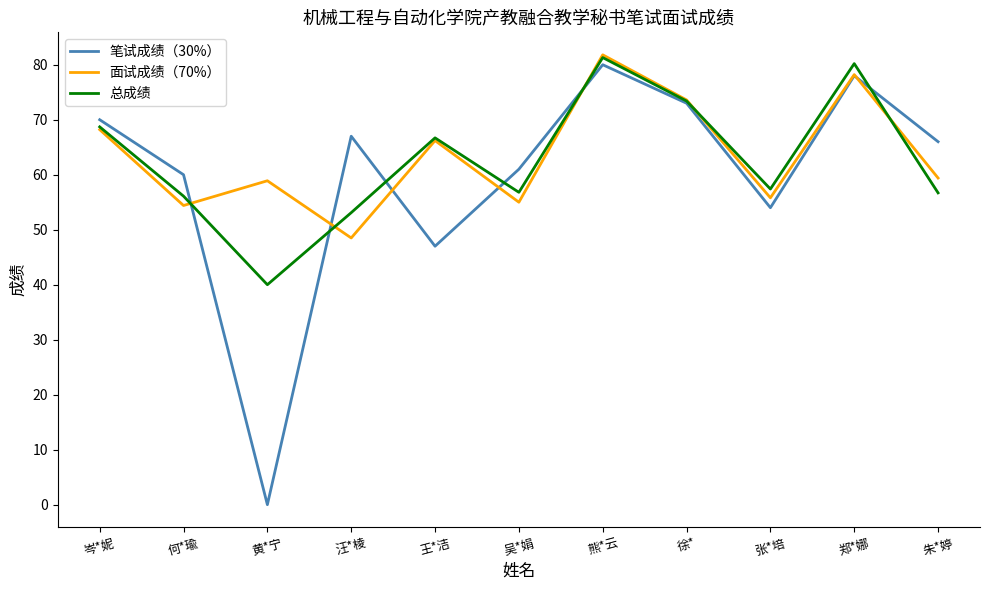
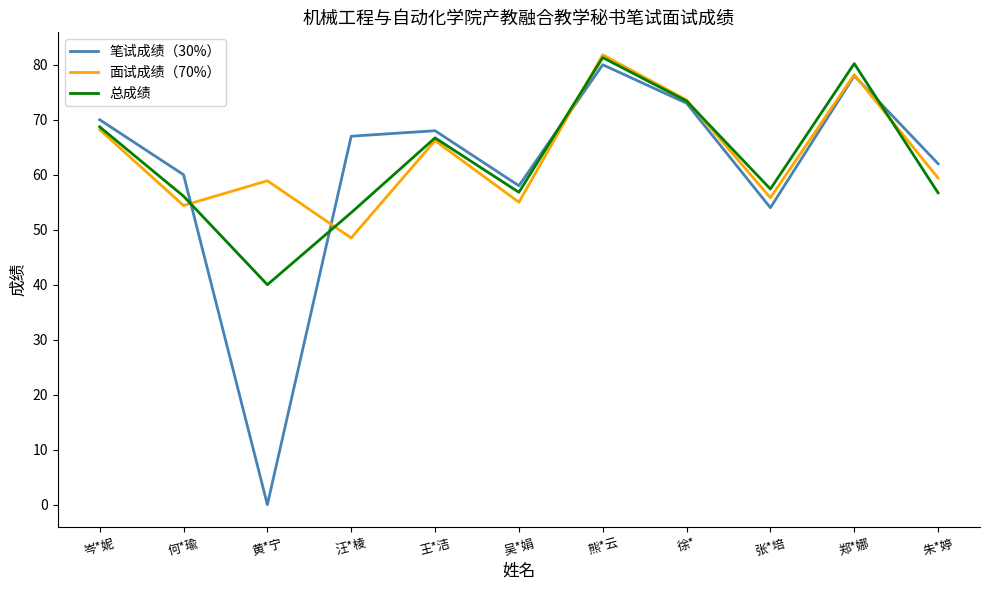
笔试成绩（30%）, 王*洁: 47 -> 68
笔试成绩（30%）, 吴*娟: 61 -> 58
笔试成绩（30%）, 朱*婷: 66 -> 62
